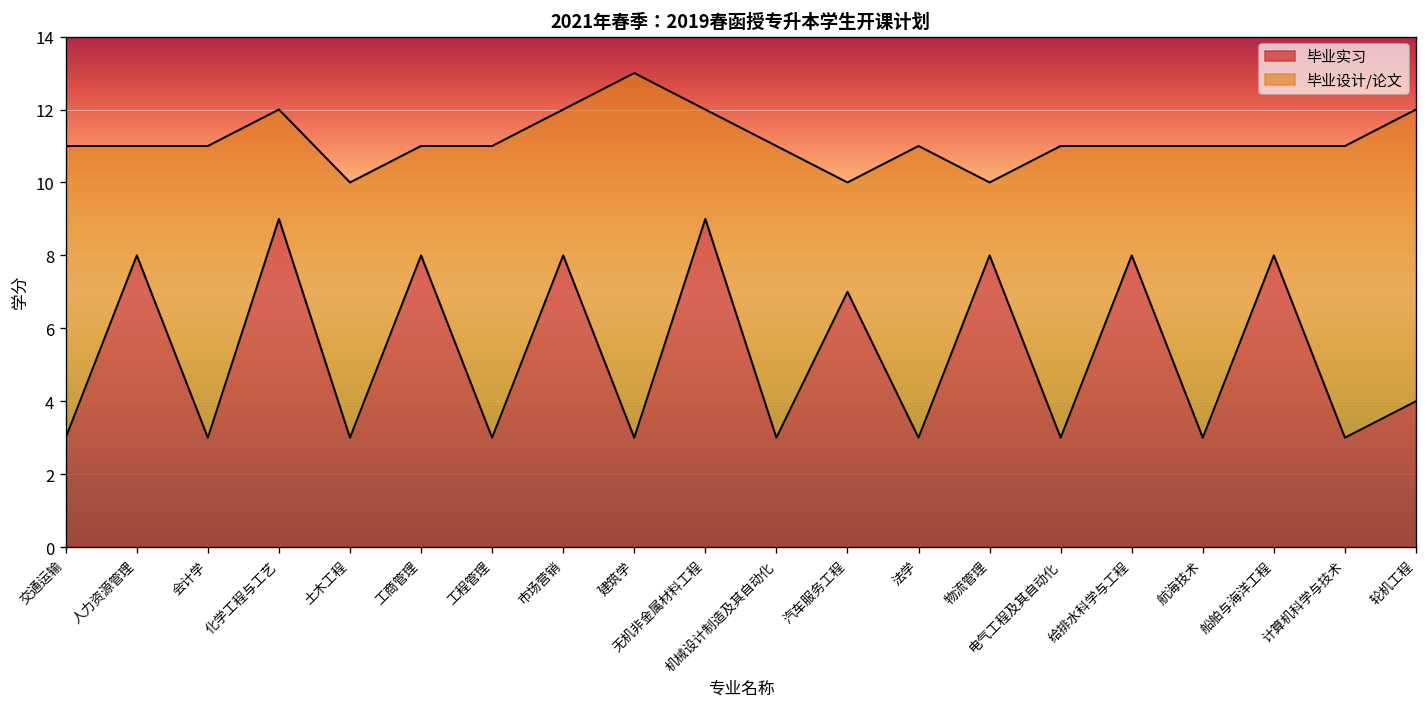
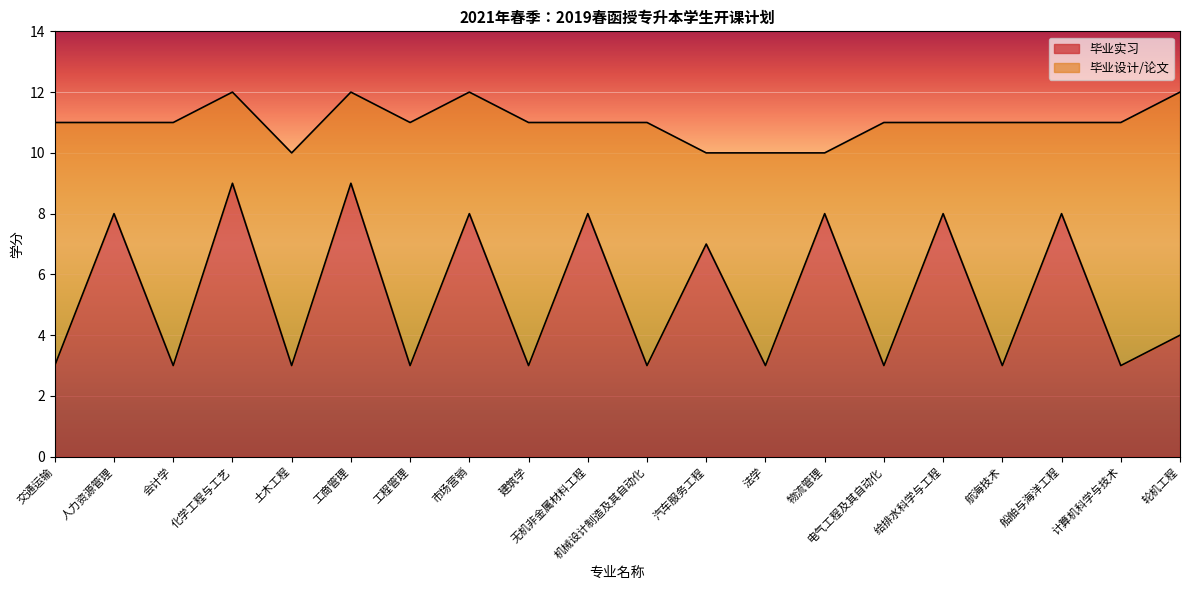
毕业实习, 工商管理: 8 -> 9
毕业设计/论文, 建筑学: 10 -> 8
毕业实习, 无机非金属材料工程: 9 -> 8
毕业设计/论文, 法学: 8 -> 7
